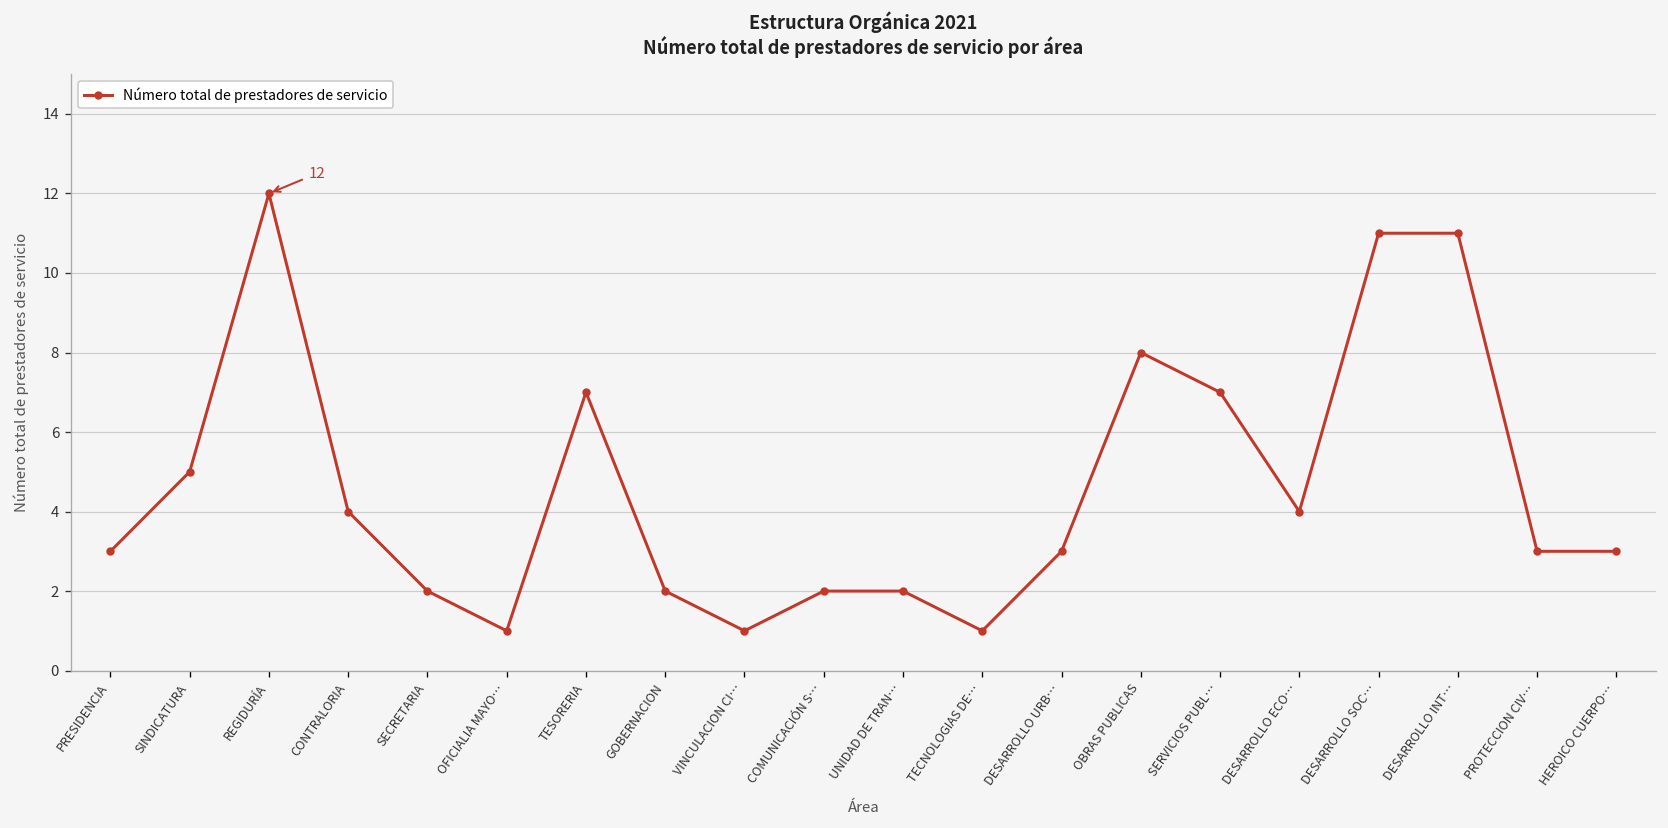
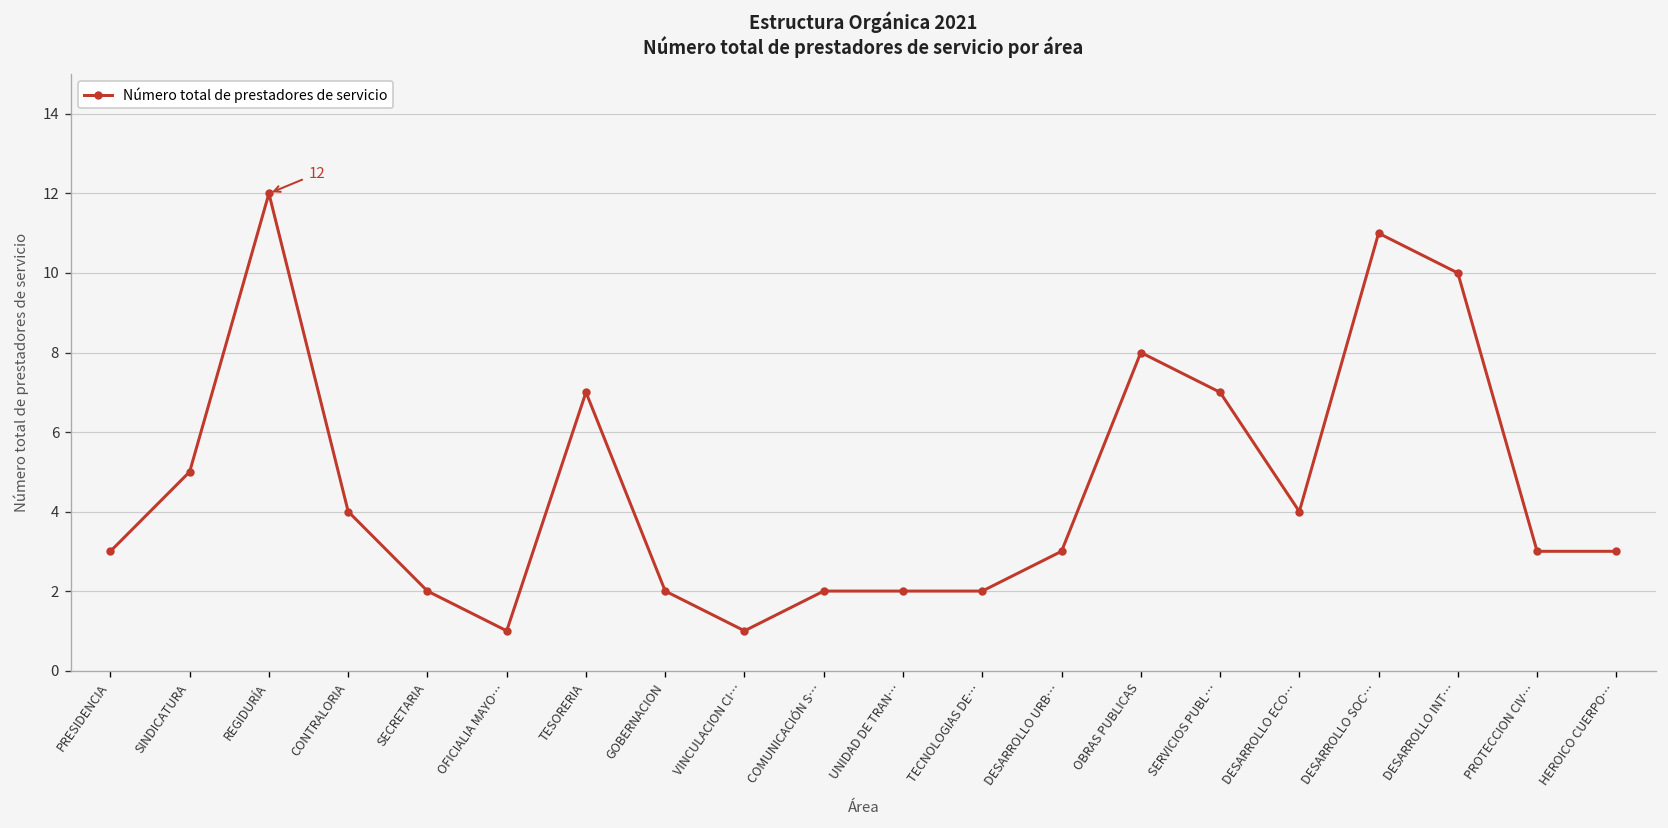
TECNOLOGIAS DE…: 1 -> 2
DESARROLLO INT…: 11 -> 10
